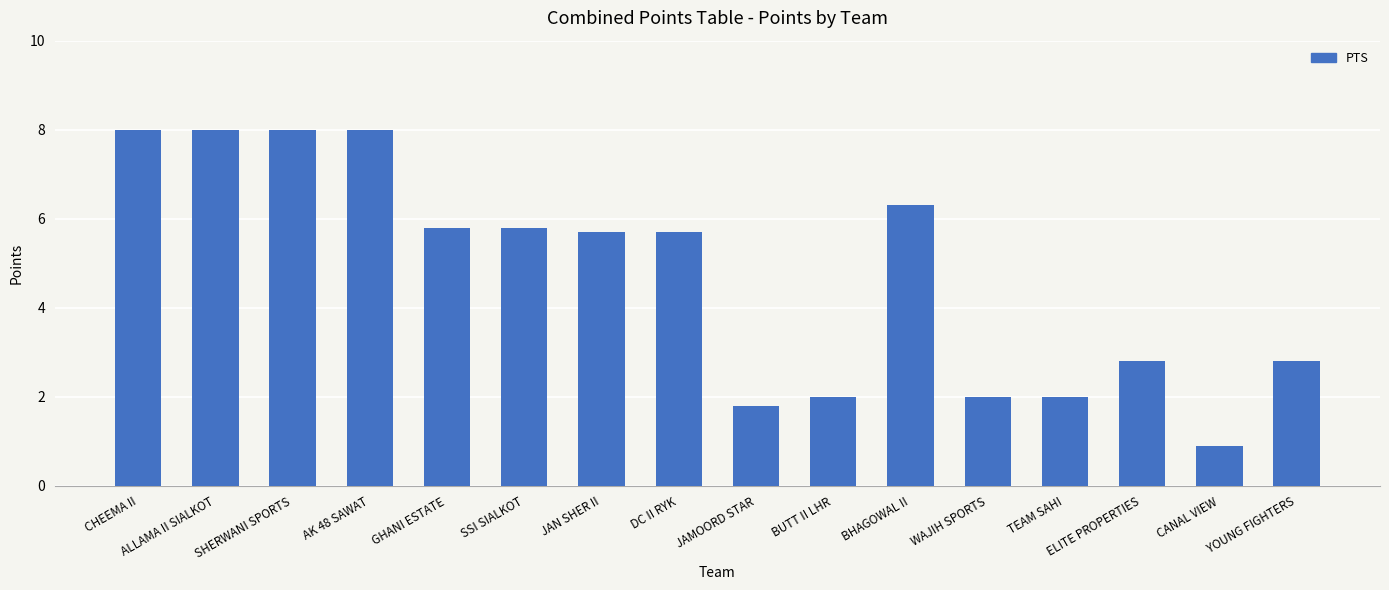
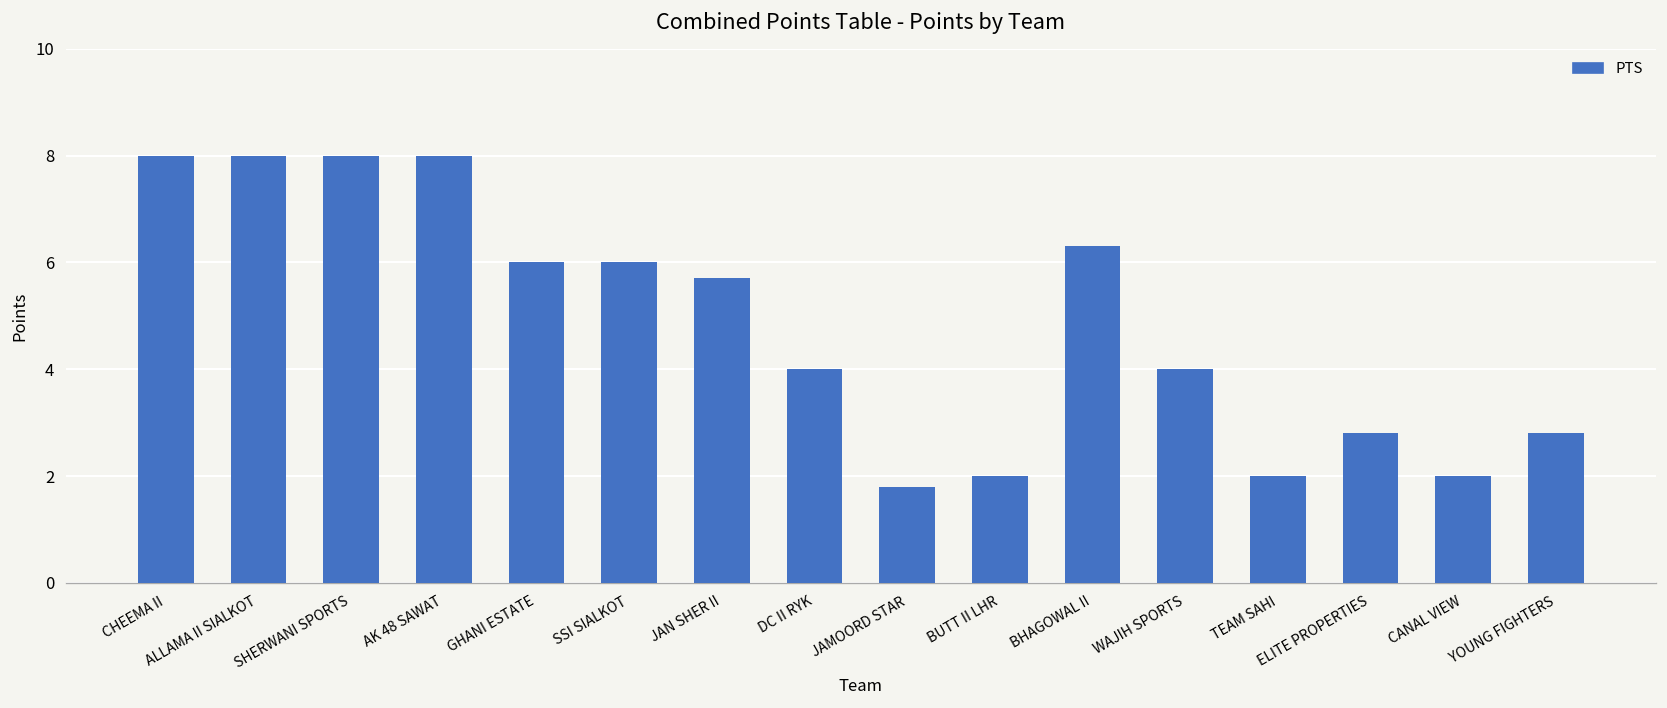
GHANI ESTATE: 5.8 -> 6.0
SSI SIALKOT: 5.8 -> 6.0
DC II RYK: 5.7 -> 4.0
WAJIH SPORTS: 2 -> 4
CANAL VIEW: 0.9 -> 2.0
